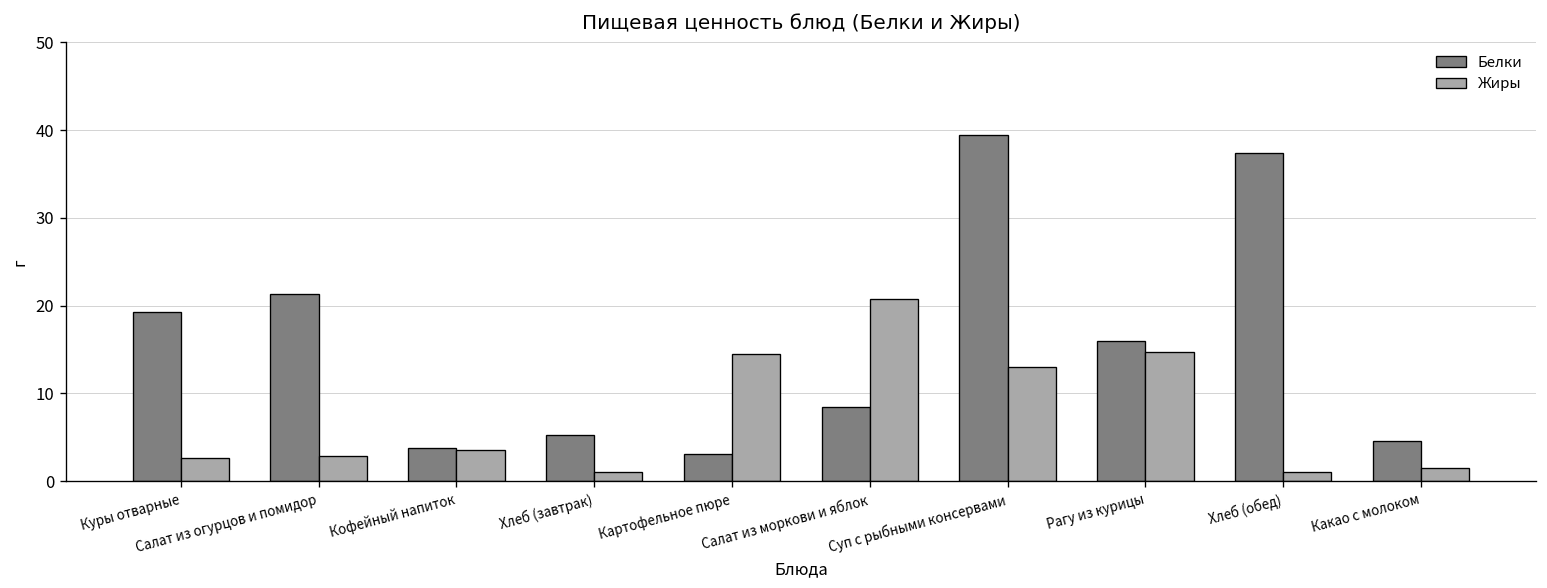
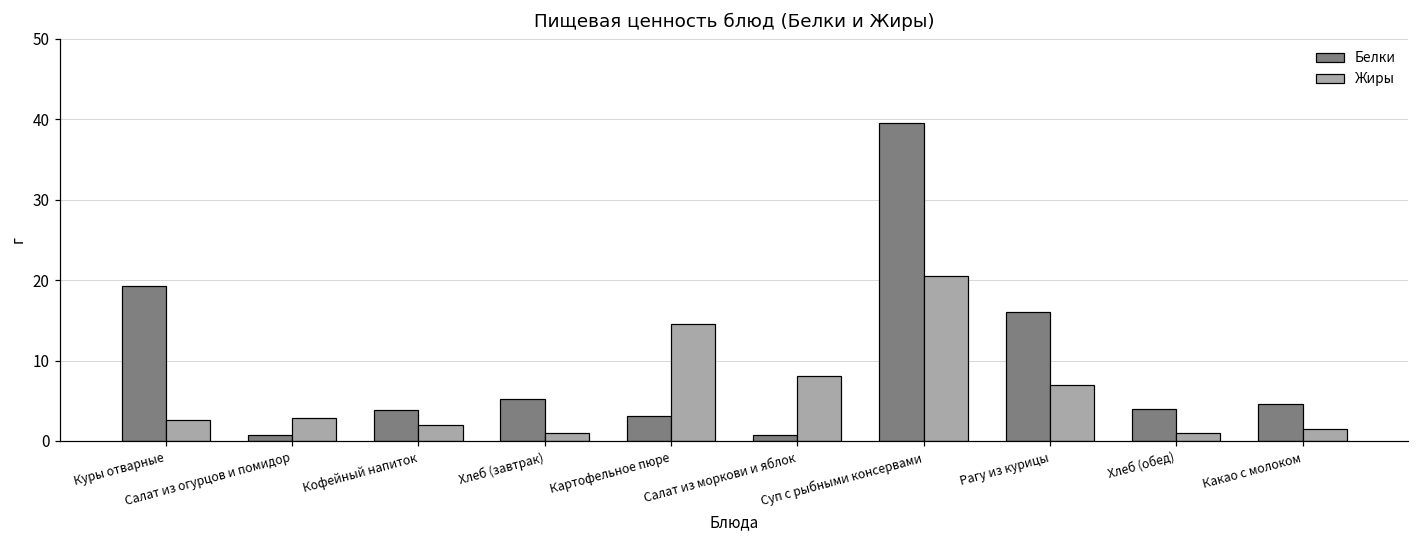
Белки, Салат из огурцов и помидор: 21 -> 1
Жиры, Кофейный напиток: 4 -> 2
Белки, Салат из моркови и яблок: 8 -> 1
Жиры, Салат из моркови и яблок: 21 -> 8
Жиры, Суп с рыбными консервами: 13 -> 21
Жиры, Рагу из курицы: 15 -> 7
Белки, Хлеб (обед): 37 -> 4
